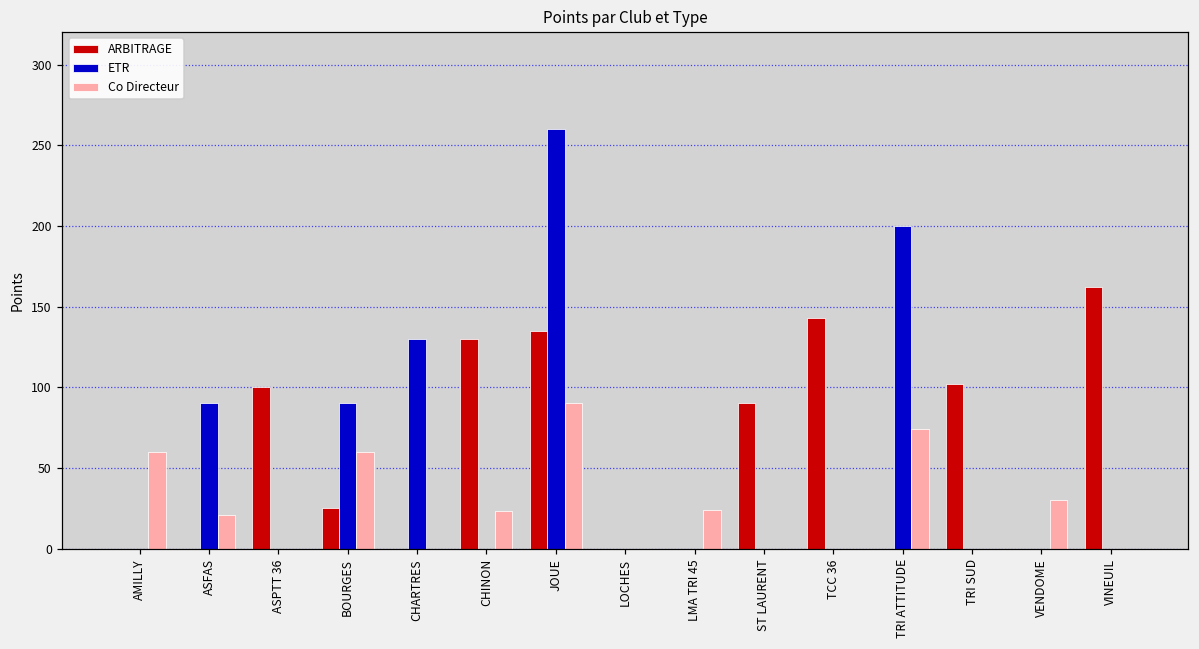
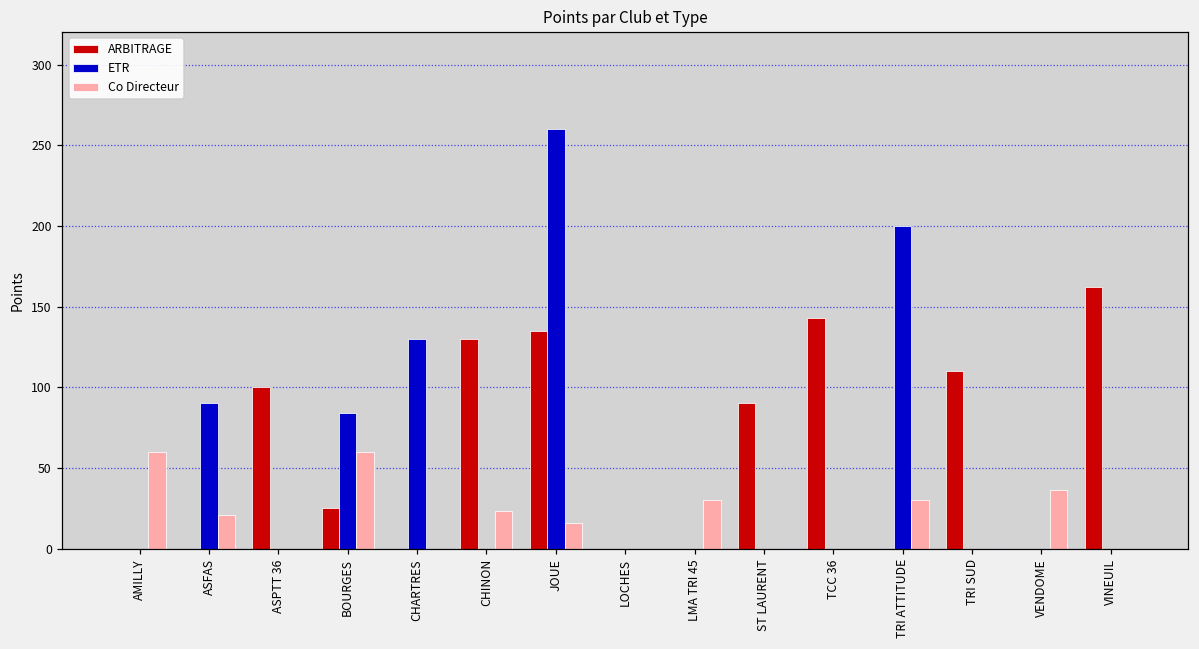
ETR, BOURGES: 90 -> 84
Co Directeur, JOUE: 90 -> 16
Co Directeur, LMA TRI 45: 24 -> 30
Co Directeur, TRI ATTITUDE: 74 -> 30
ARBITRAGE, TRI SUD: 102 -> 110
Co Directeur, VENDOME: 30 -> 36
